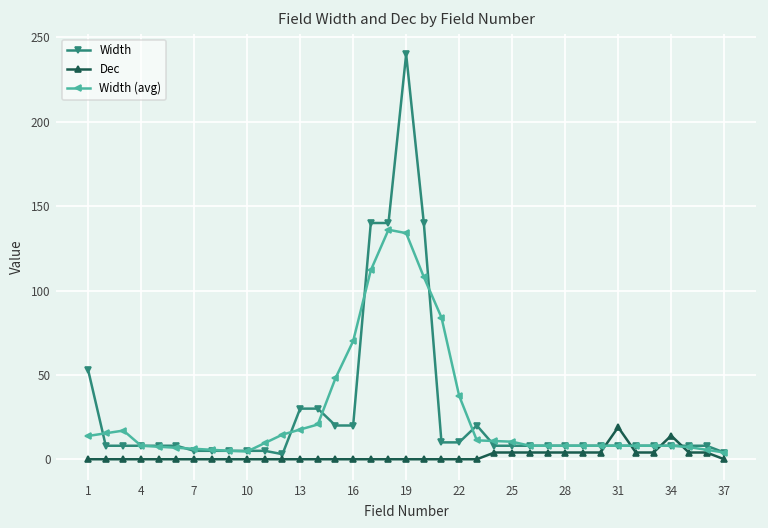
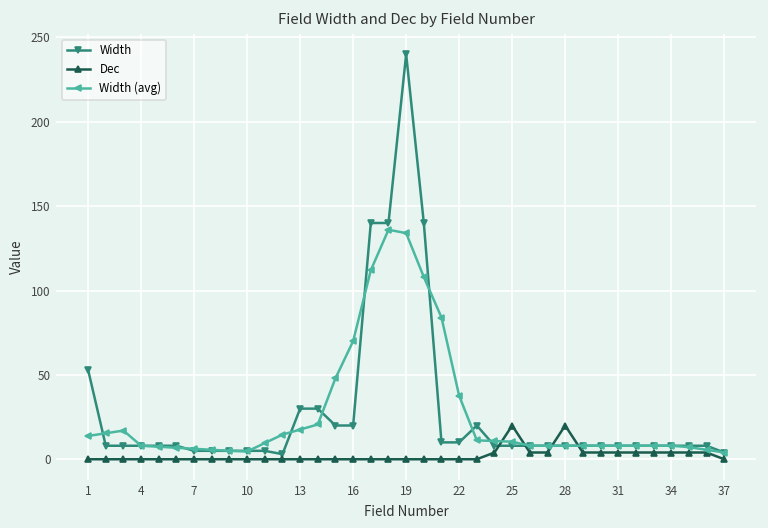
Dec, 25: 4 -> 20
Dec, 28: 4 -> 20
Dec, 31: 19 -> 4
Dec, 34: 14 -> 4
